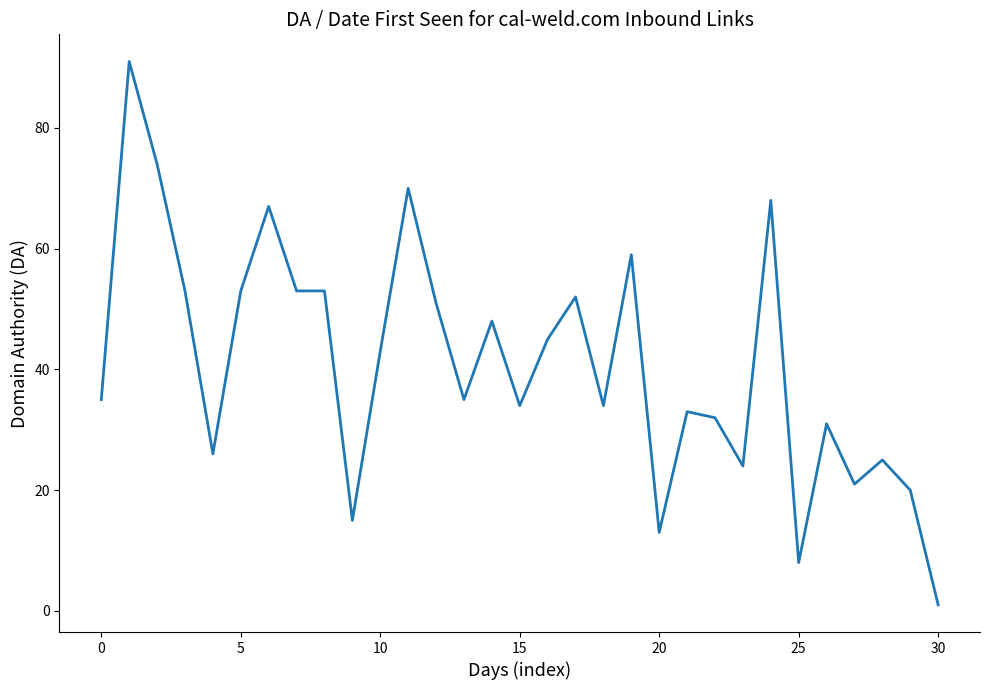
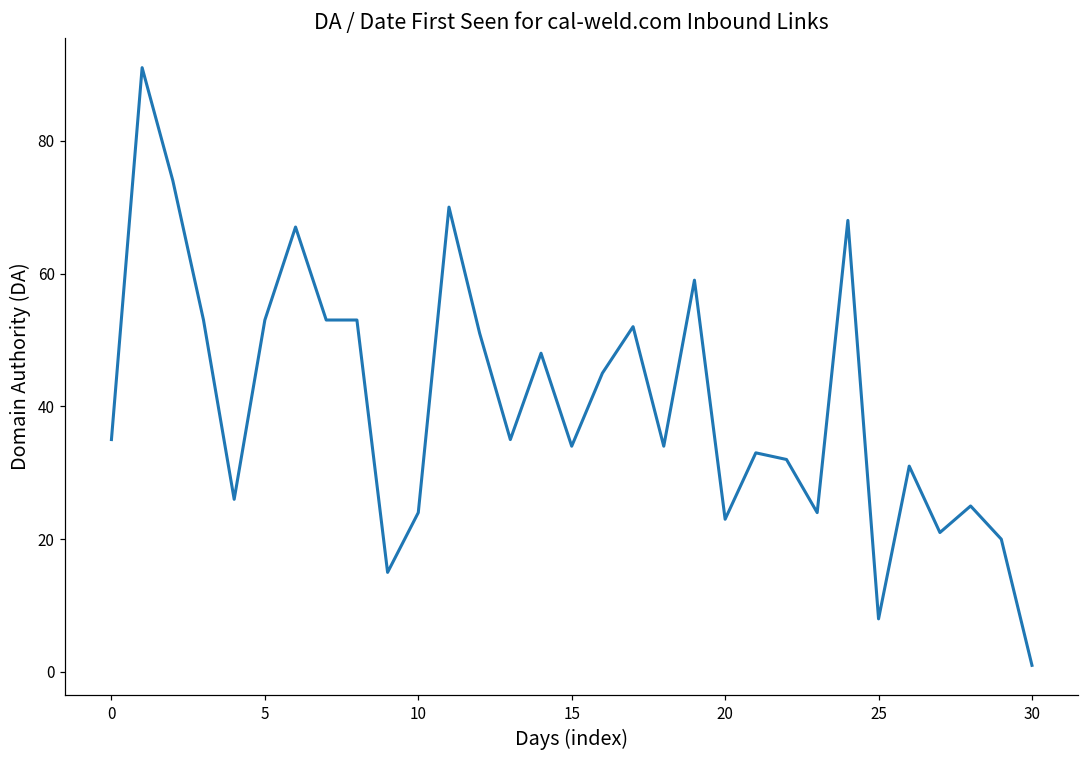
10: 43 -> 24
20: 13 -> 23
